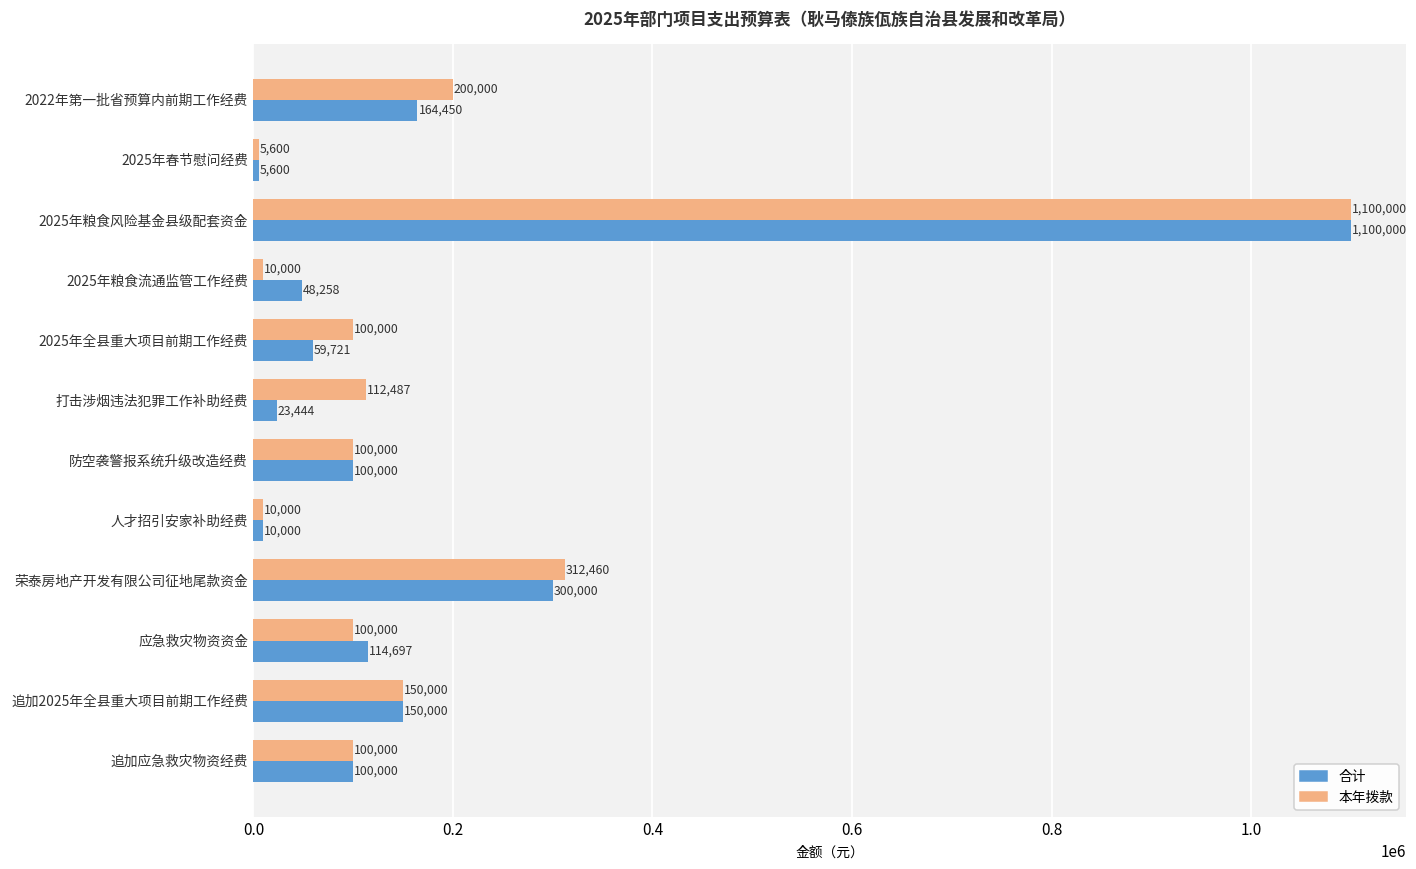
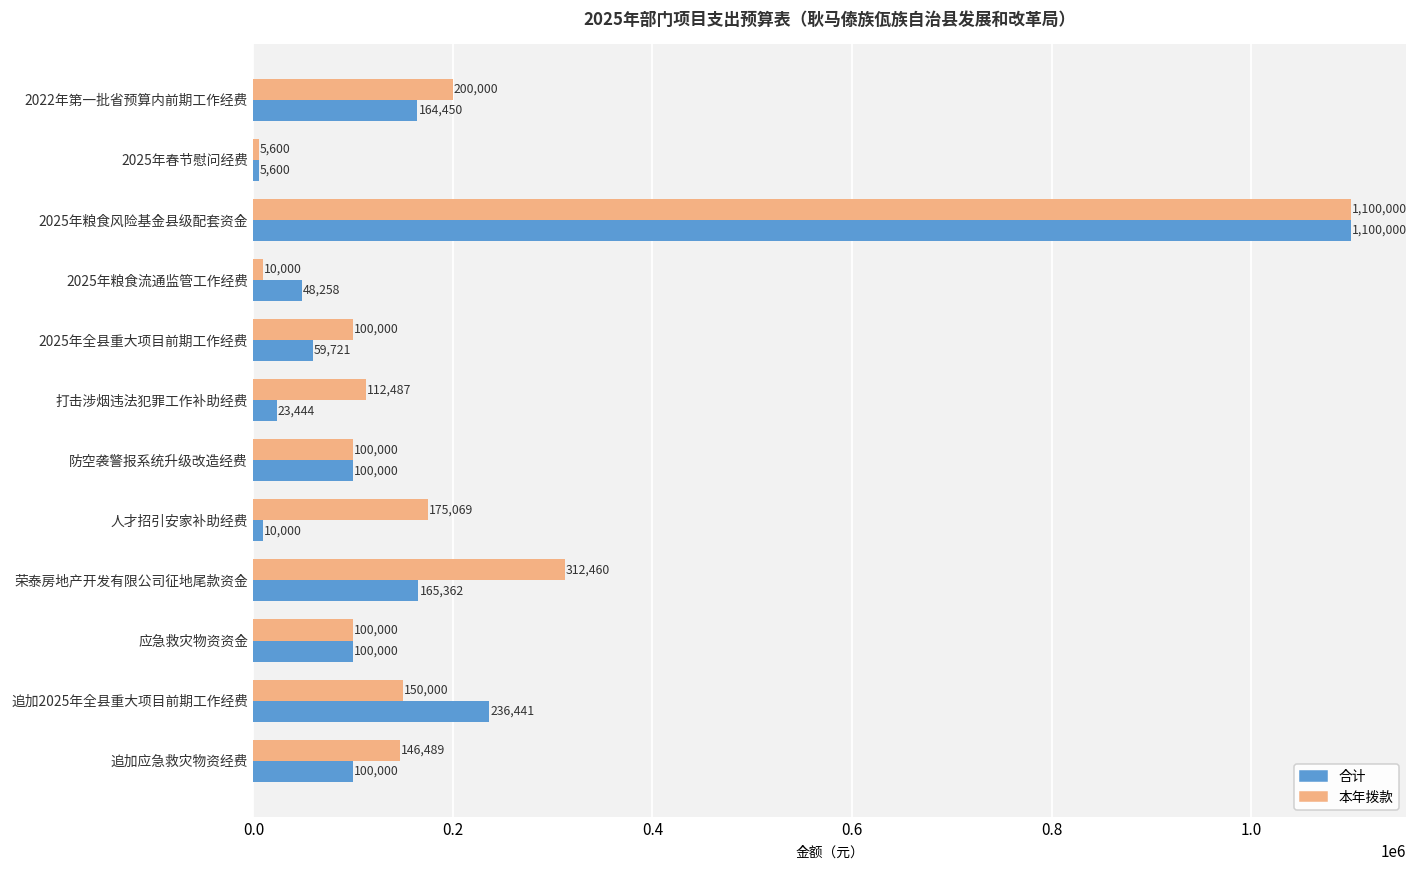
本年拨款, 人才招引安家补助经费: 10,000 -> 175,069
合计, 荣泰房地产开发有限公司征地尾款资金: 300,000 -> 165,362
合计, 应急救灾物资资金: 114,697 -> 100,000
合计, 追加2025年全县重大项目前期工作经费: 150,000 -> 236,441
本年拨款, 追加应急救灾物资经费: 100,000 -> 146,489
